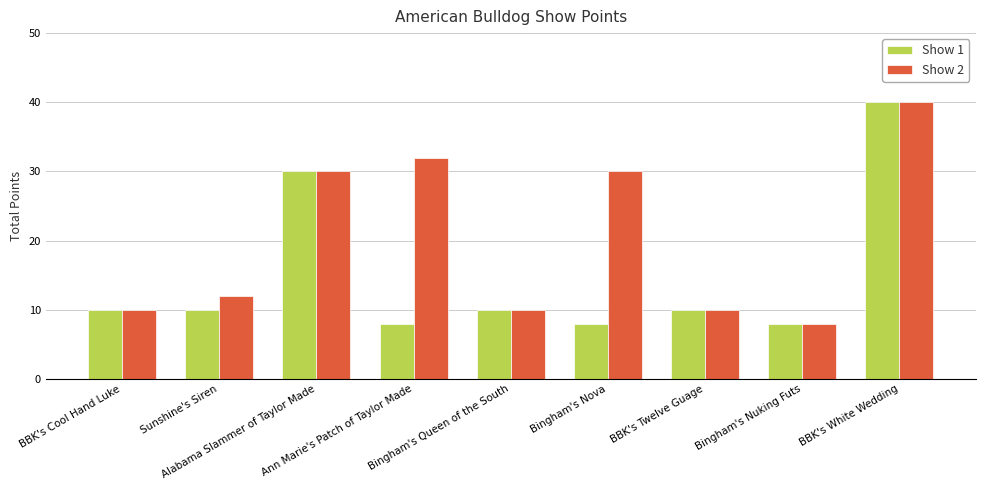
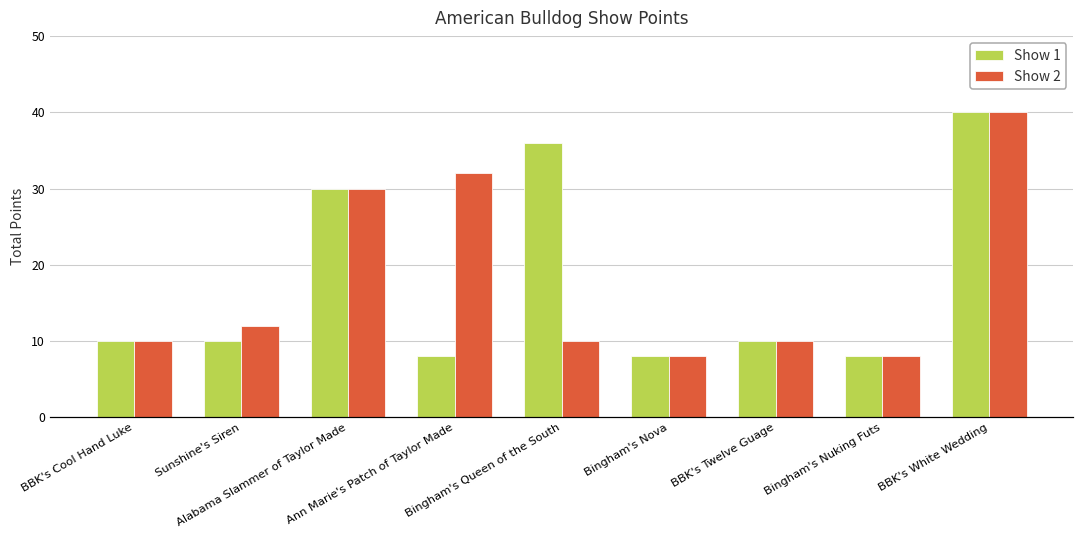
Show 1, Bingham's Queen of the South: 10 -> 36
Show 2, Bingham's Nova: 30 -> 8
